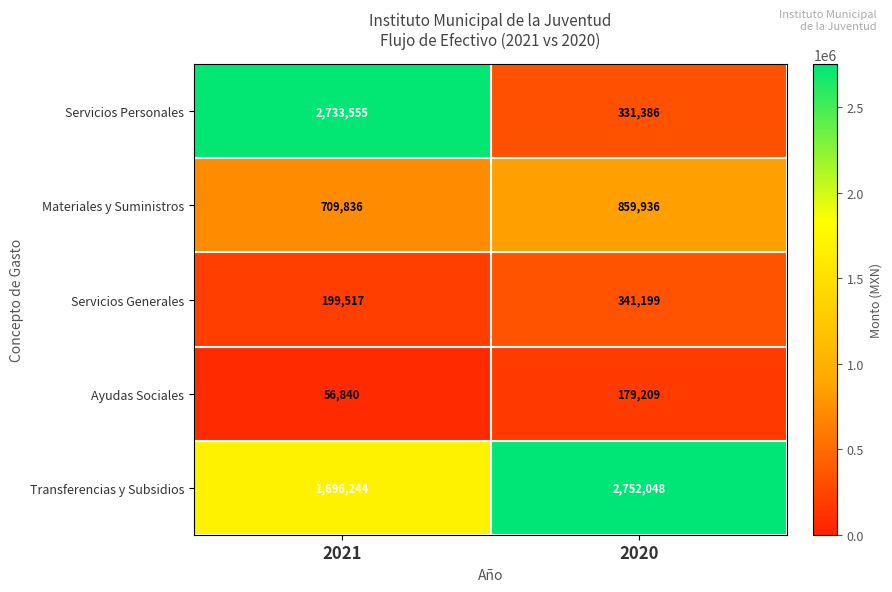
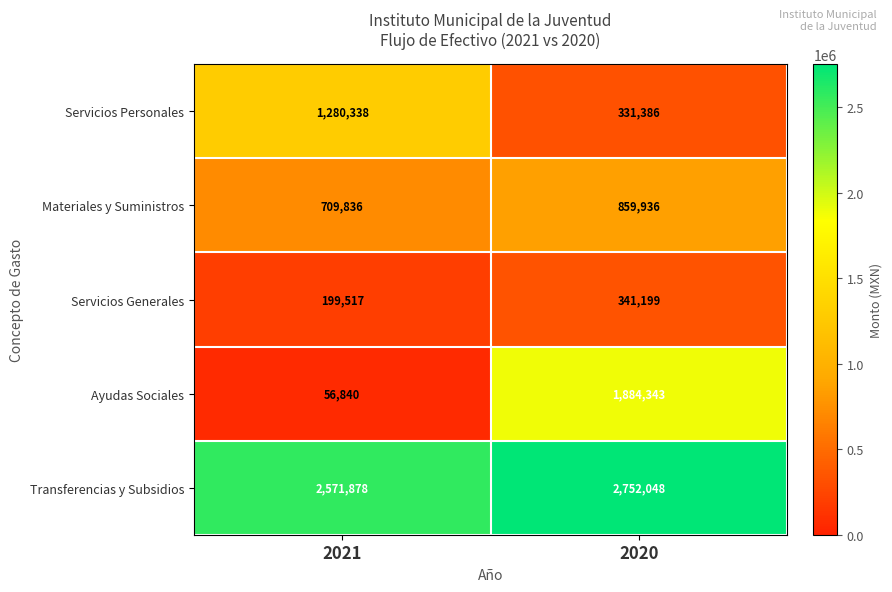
Servicios Personales, 2021: 2,733,555 -> 1,280,338
Ayudas Sociales, 2020: 179,209 -> 1,884,343
Transferencias y Subsidios, 2021: 1,696,244 -> 2,571,878
